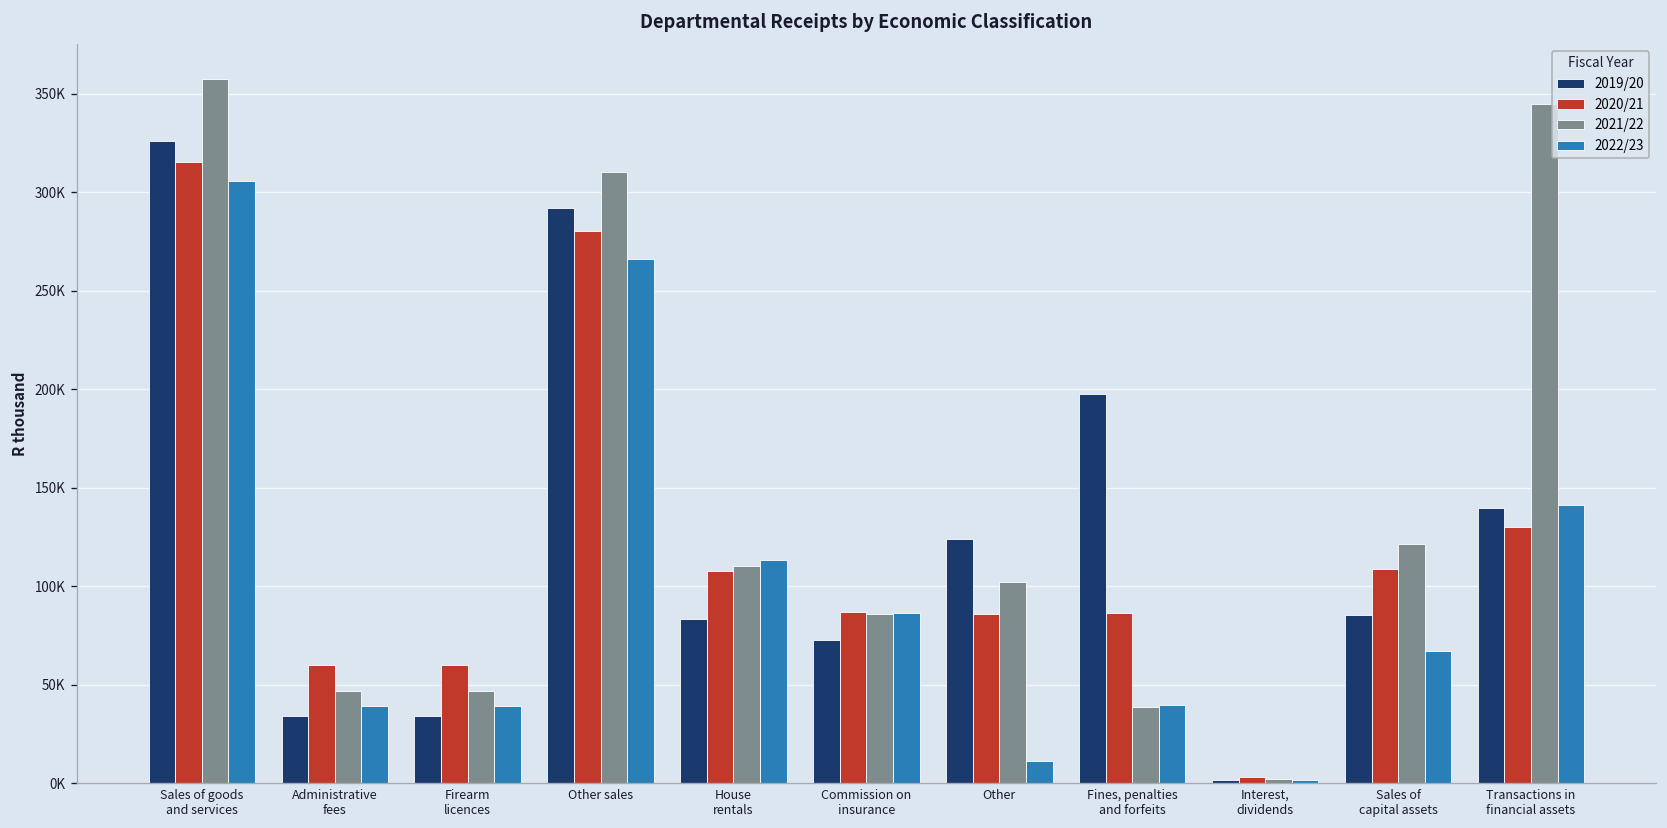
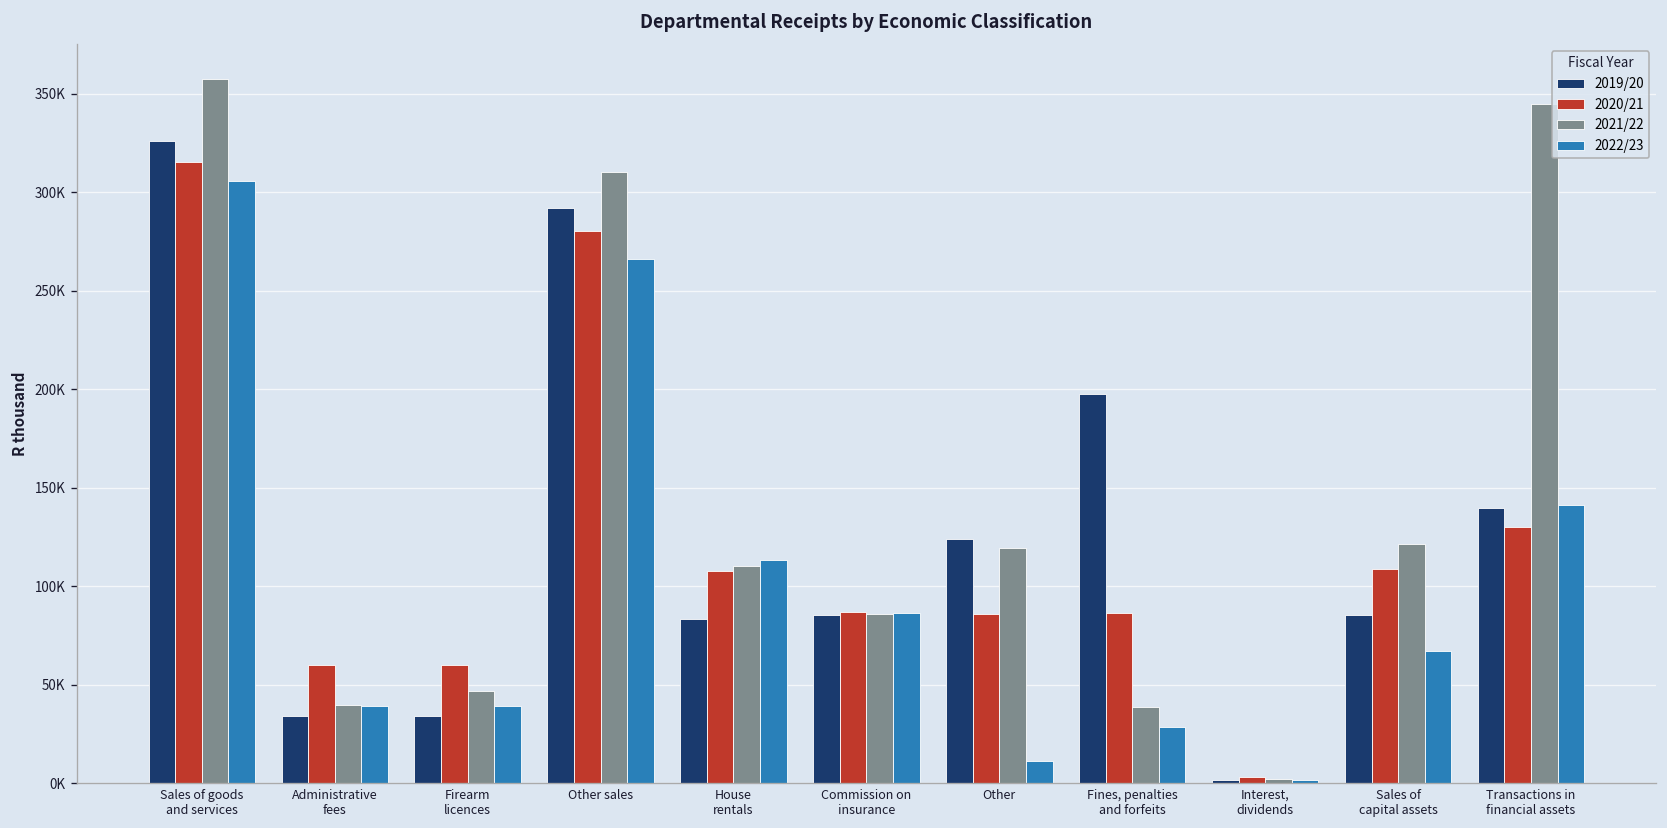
2021/22, Administrative fees: 47000 -> 40000
2019/20, Commission on insurance: 73000 -> 85000
2021/22, Other: 102000 -> 119000
2022/23, Fines, penalties and forfeits: 40000 -> 29000
